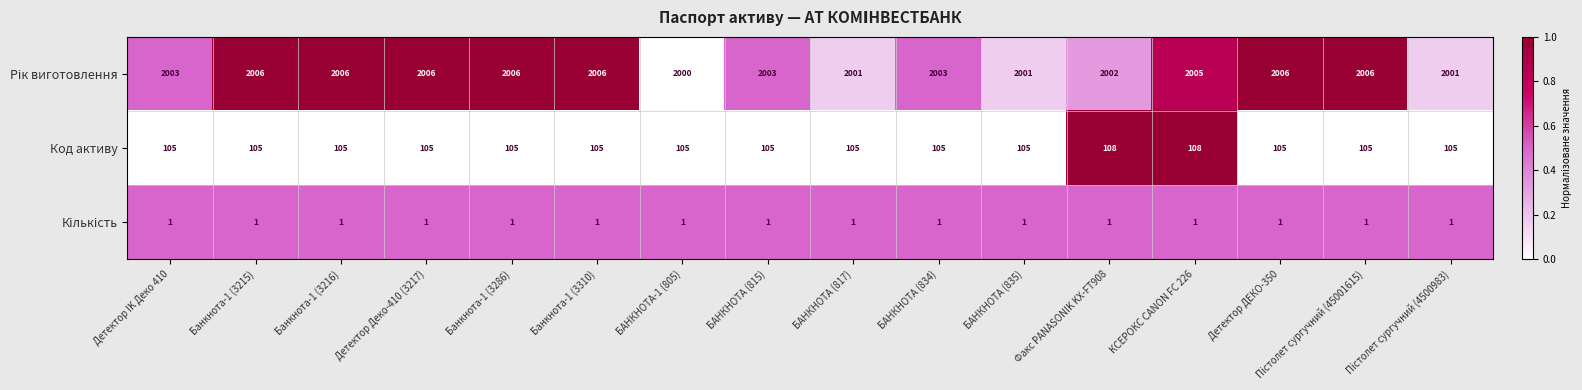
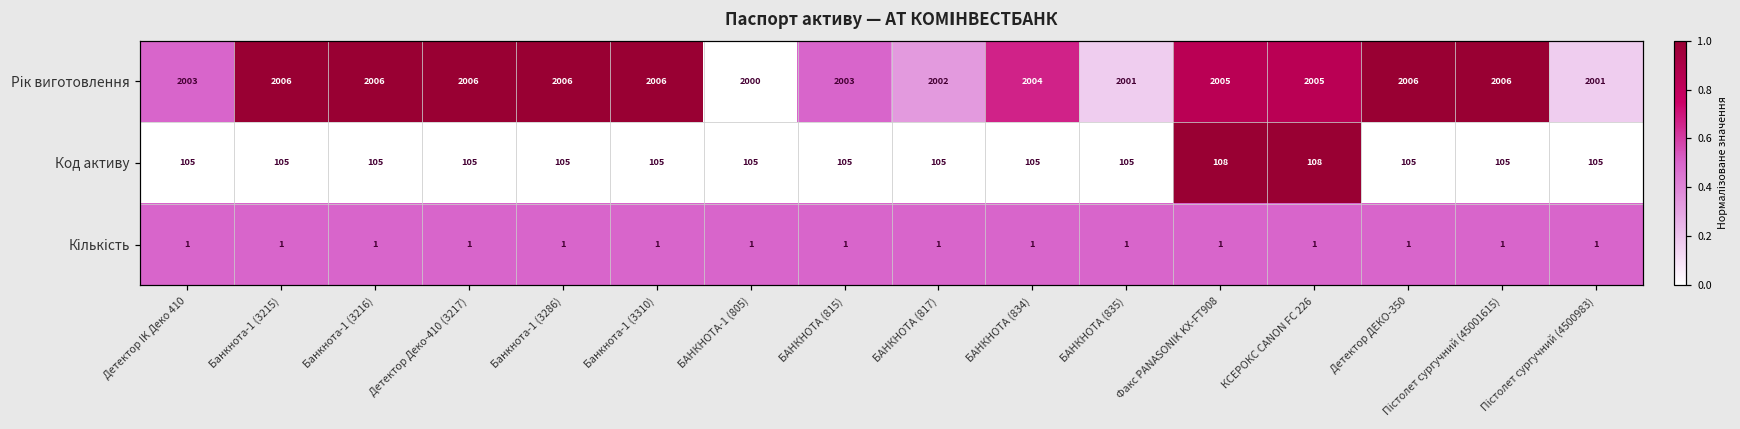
Рік виготовлення, БАНКНОТА (817): 2001 -> 2002
Рік виготовлення, БАНКНОТА (834): 2003 -> 2004
Рік виготовлення, Факс PANASONIK KX-FT908: 2002 -> 2005
